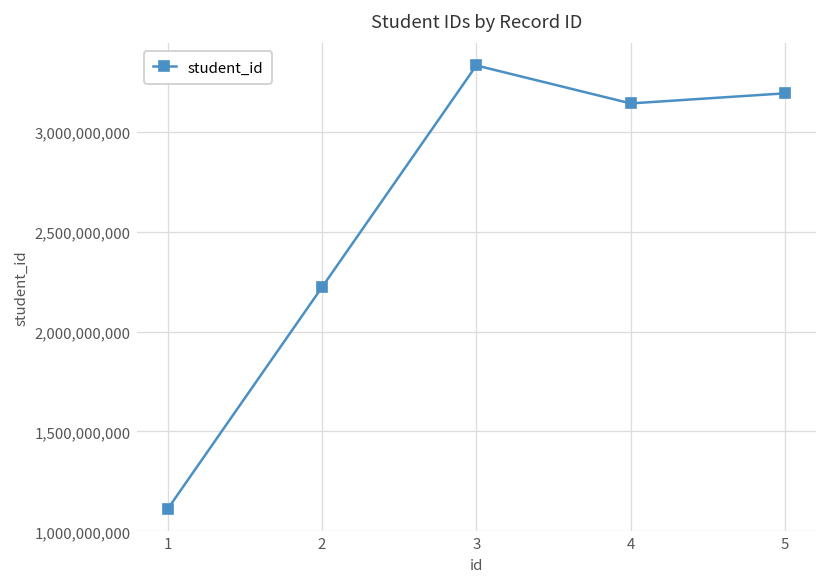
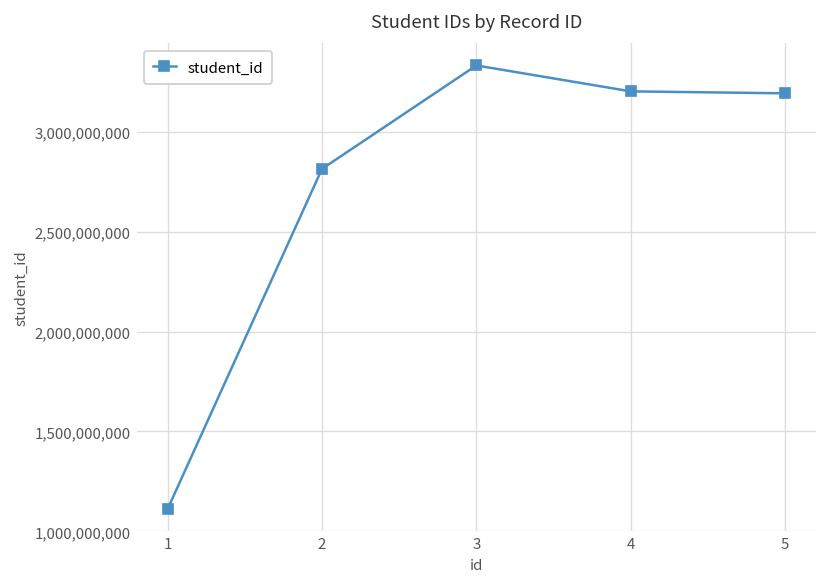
2: 2,220,000,000 -> 2,820,000,000
4: 3,140,000,000 -> 3,200,000,000
